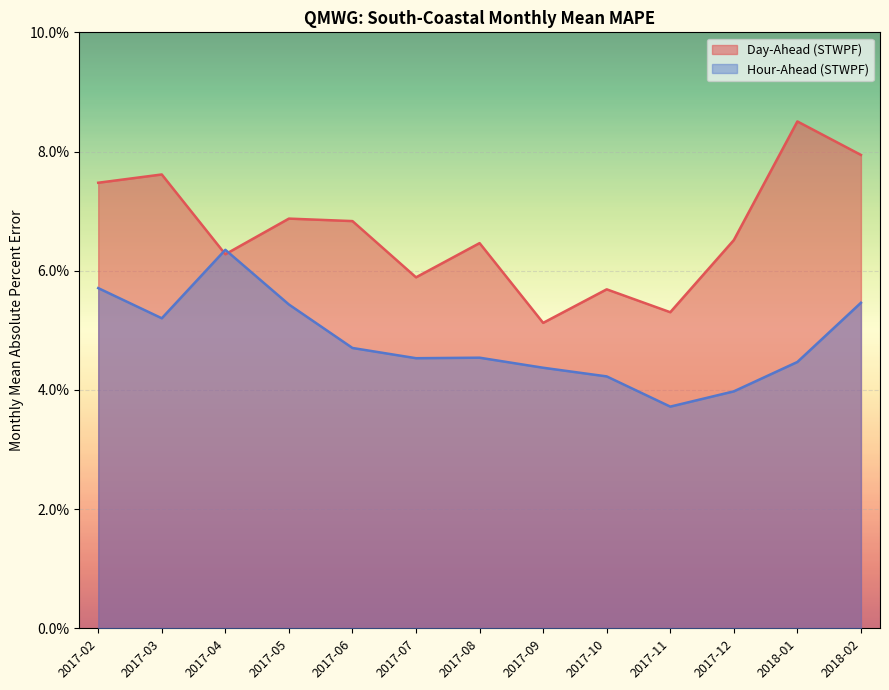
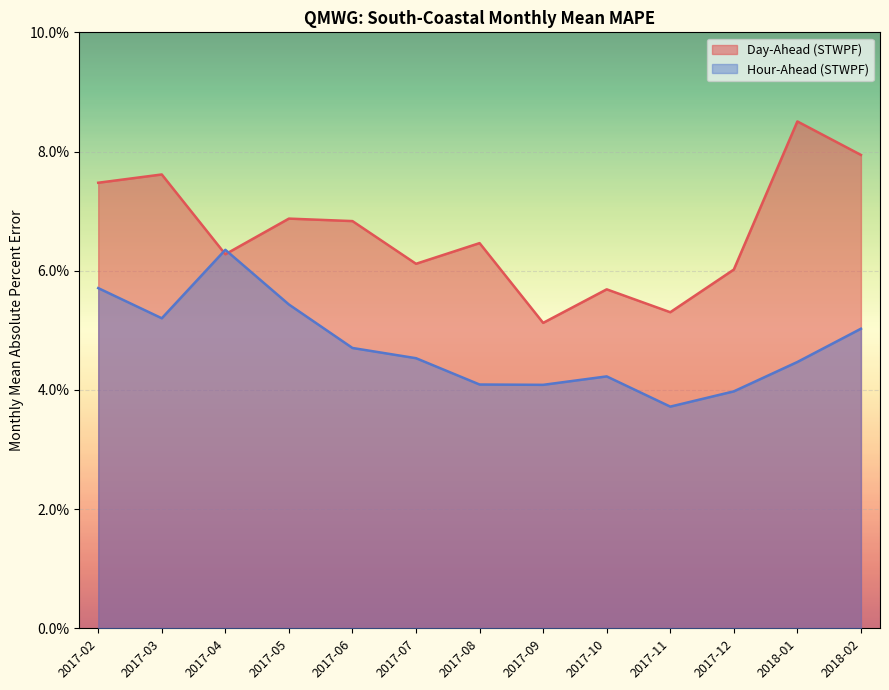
Day-Ahead (STWPF), 2017-07: 5.9% -> 6.1%
Hour-Ahead (STWPF), 2017-08: 4.5% -> 4.1%
Hour-Ahead (STWPF), 2017-09: 4.4% -> 4.1%
Day-Ahead (STWPF), 2017-12: 6.5% -> 6.0%
Hour-Ahead (STWPF), 2018-02: 5.5% -> 5.0%
